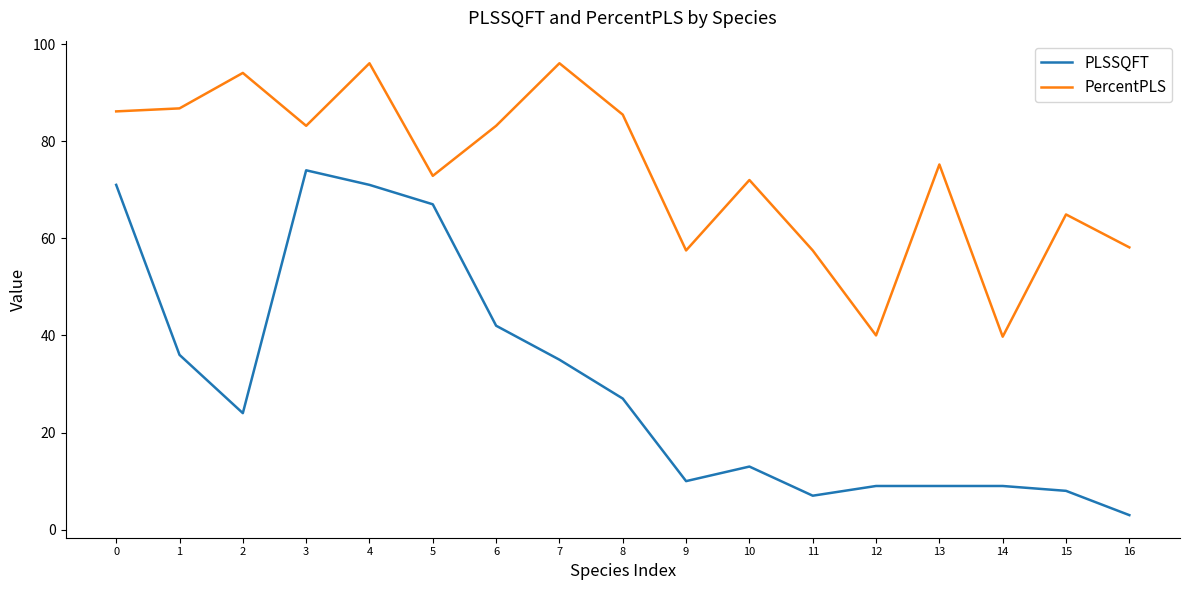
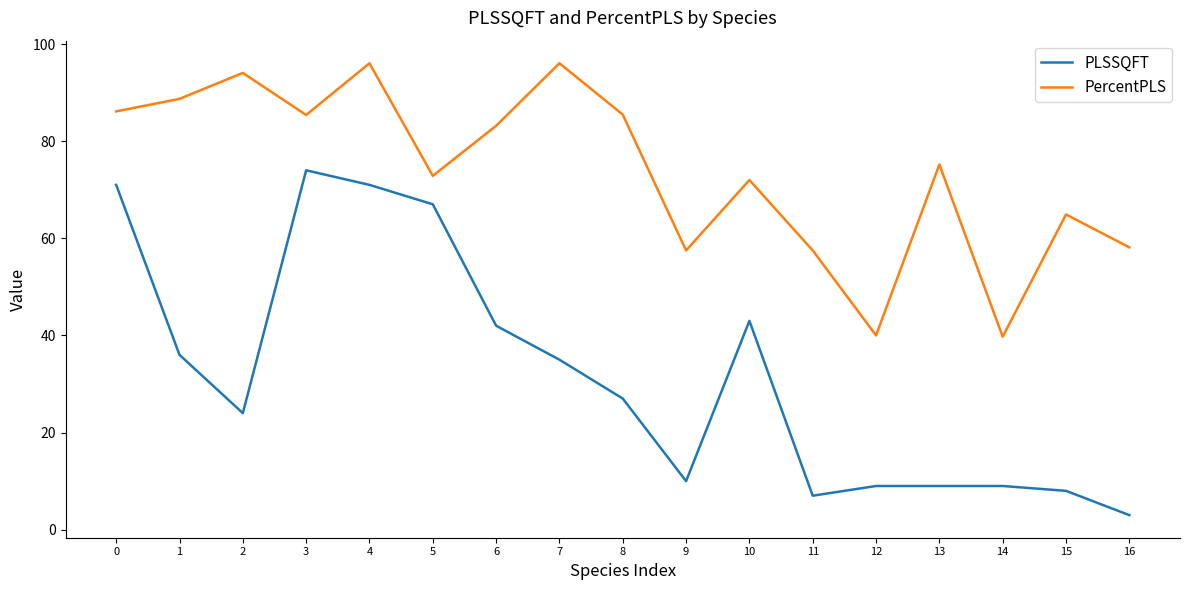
PercentPLS, 1: 87 -> 89
PercentPLS, 3: 83 -> 85
PLSSQFT, 10: 13 -> 43
